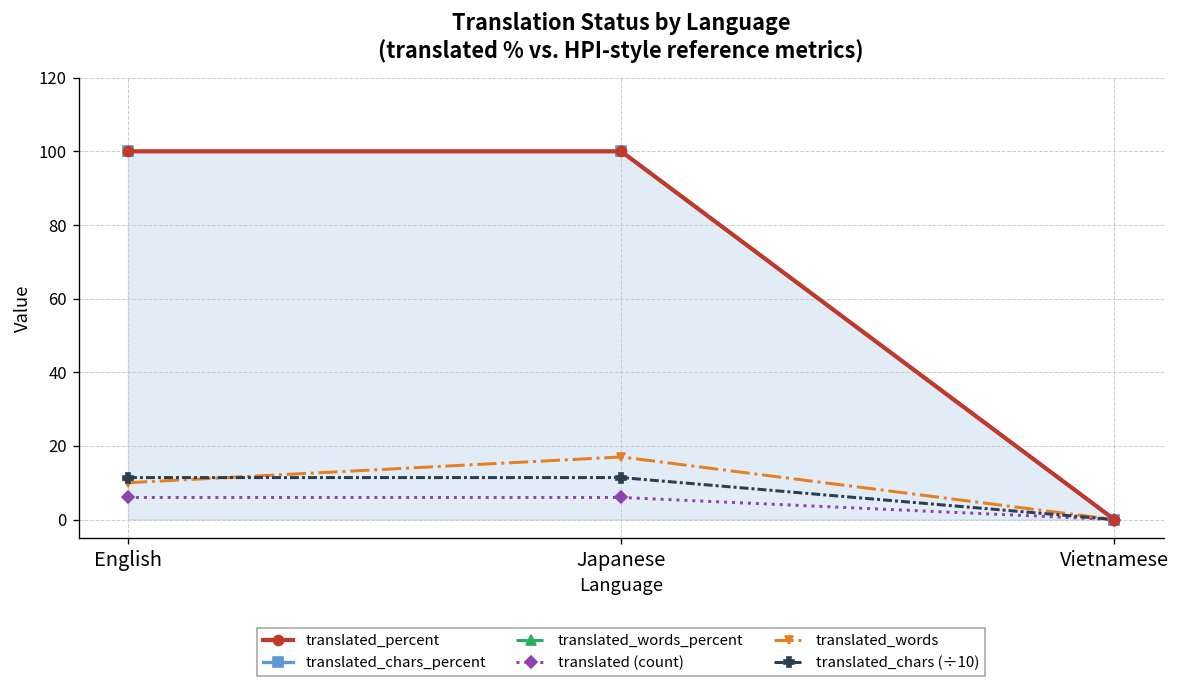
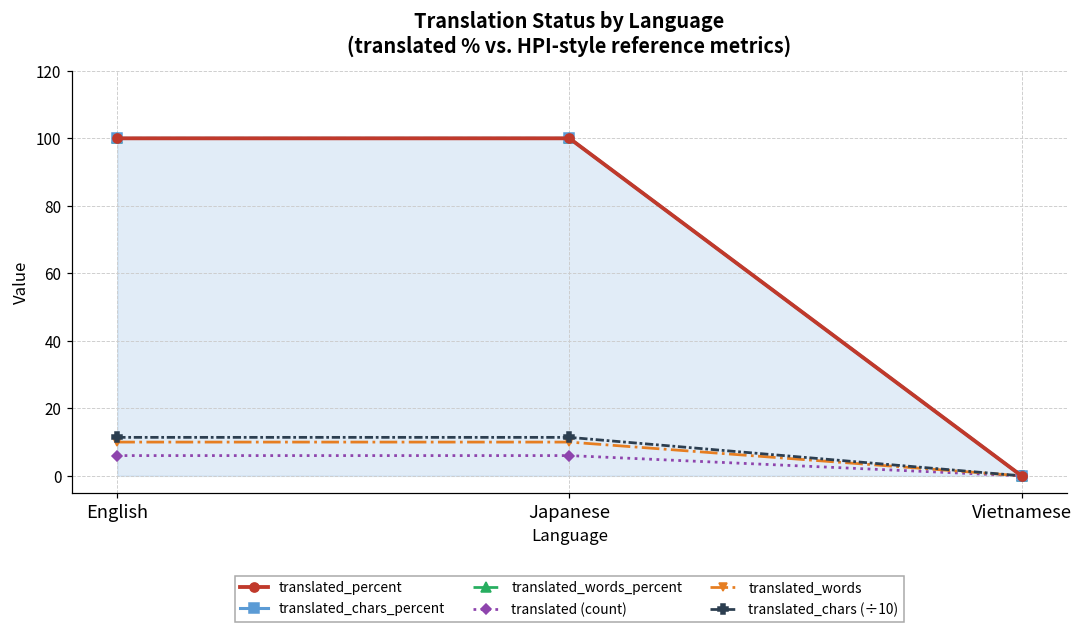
translated_words, Japanese: 17 -> 10
